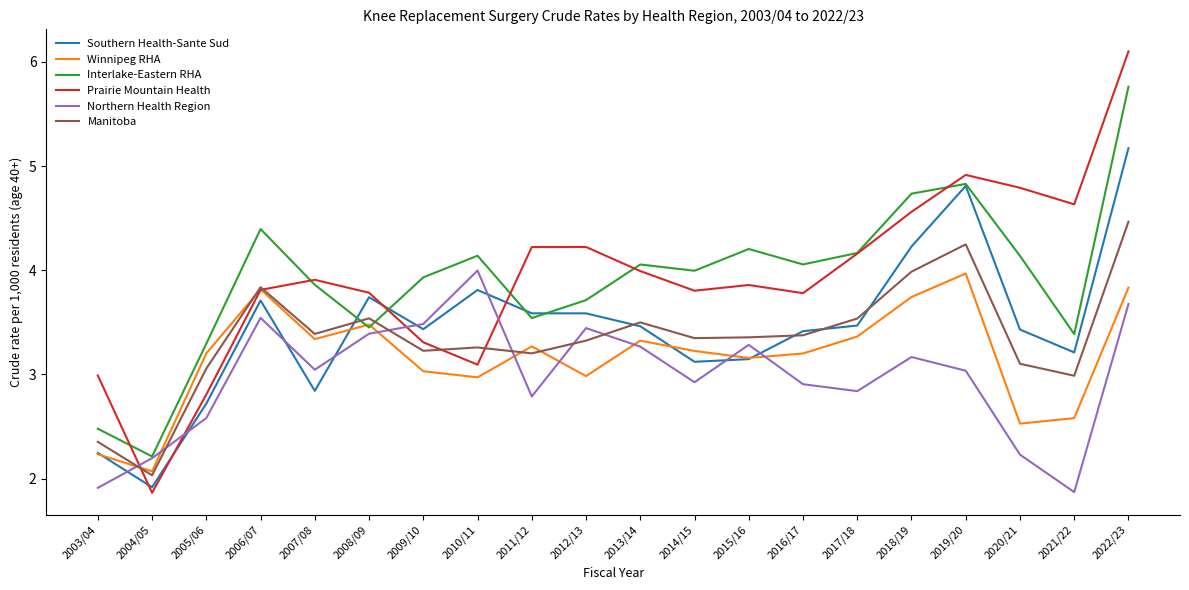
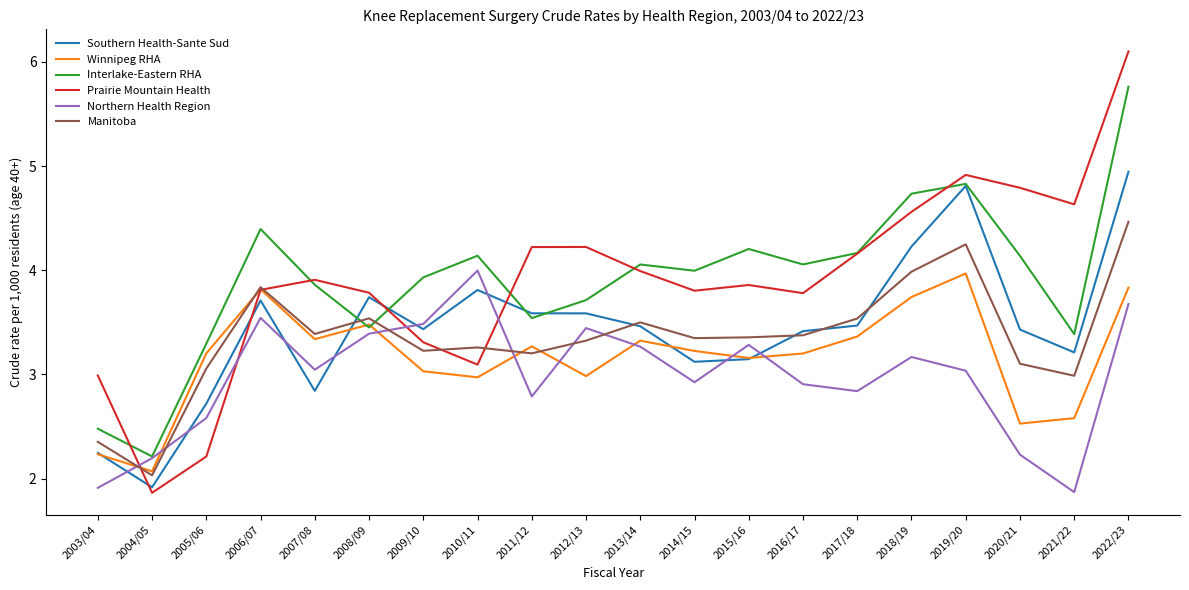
Prairie Mountain Health, 2005/06: 2.81 -> 2.21
Southern Health-Sante Sud, 2022/23: 5.17 -> 4.95
